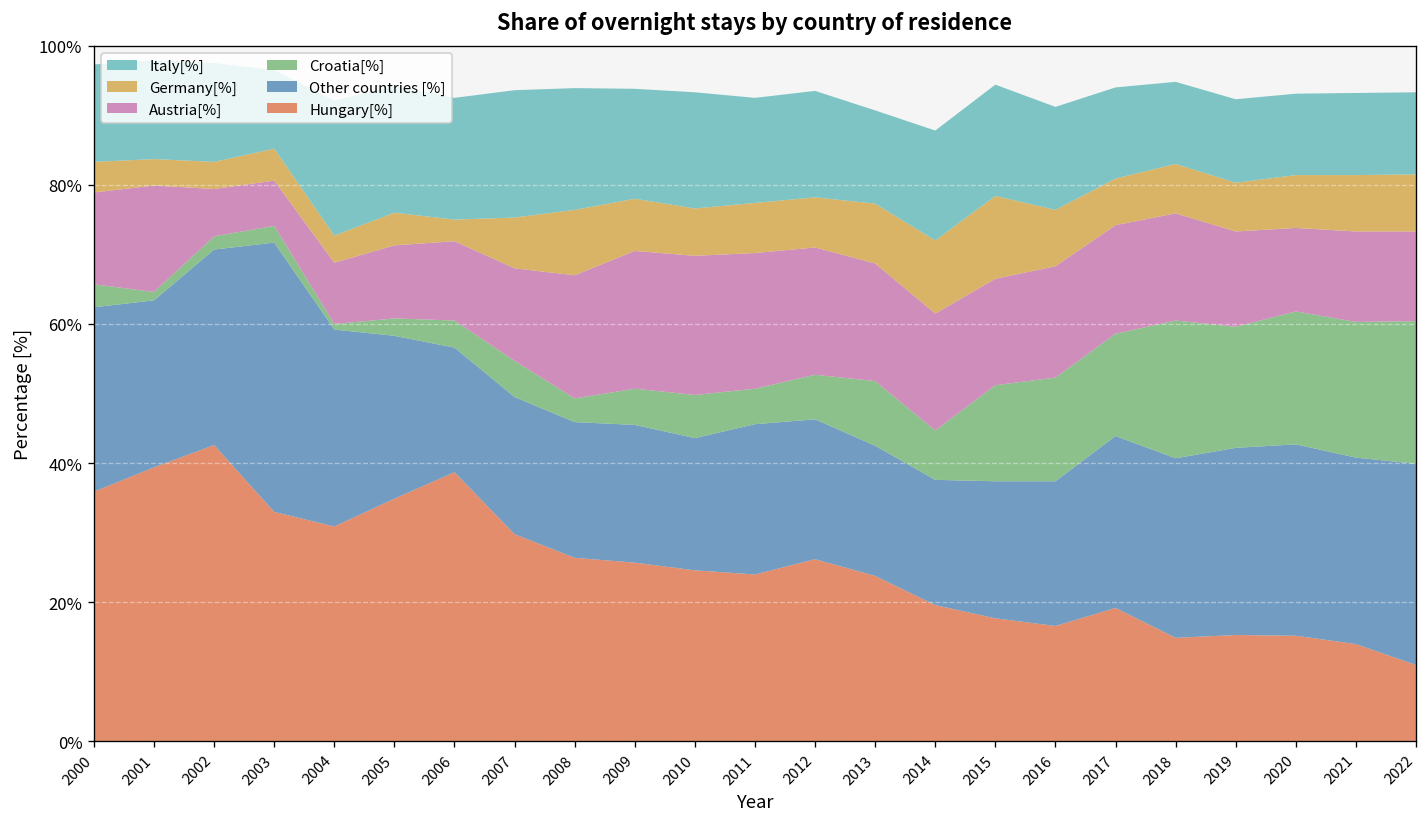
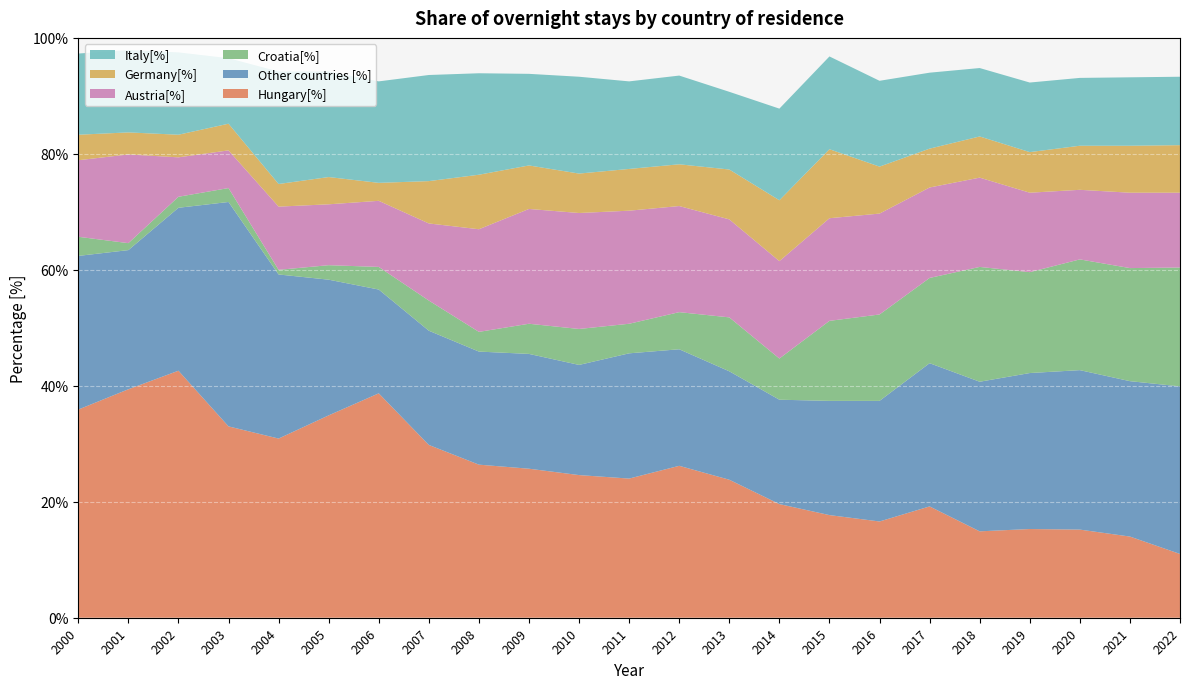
Austria[%], 2004: 9% -> 11%
Austria[%], 2015: 15% -> 18%
Austria[%], 2016: 16% -> 17%
